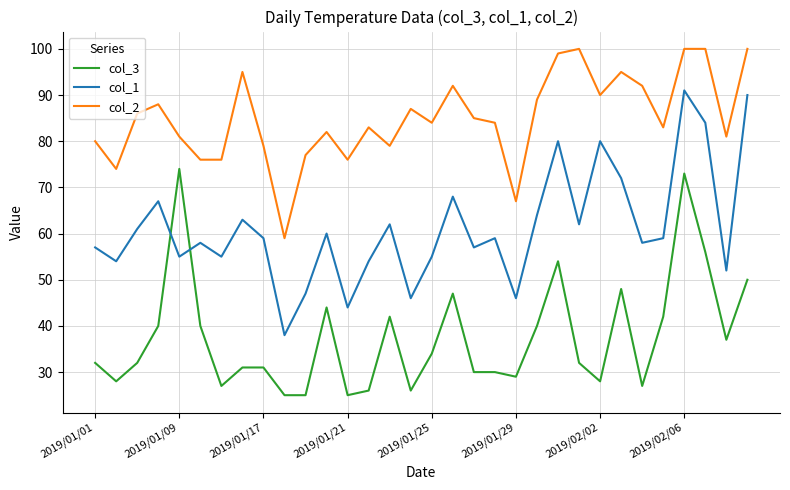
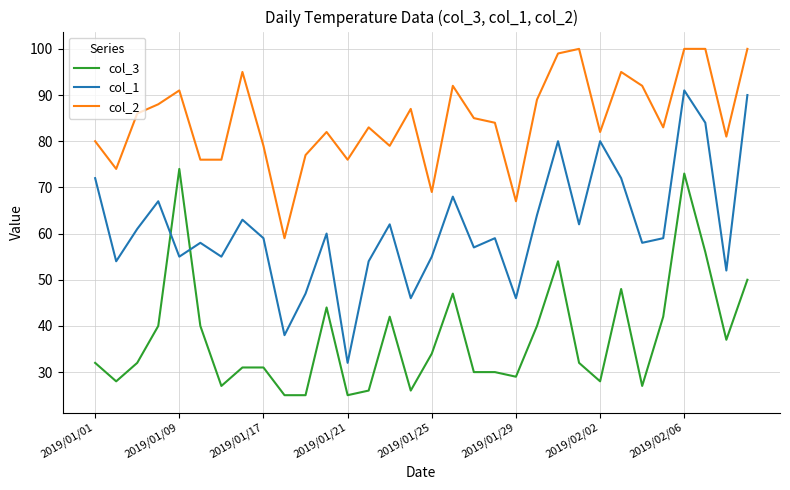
col_1, 2019/01/01: 57 -> 72
col_2, 2019/01/09: 81 -> 91
col_1, 2019/01/21: 44 -> 32
col_2, 2019/01/25: 84 -> 69
col_2, 2019/02/02: 90 -> 82
